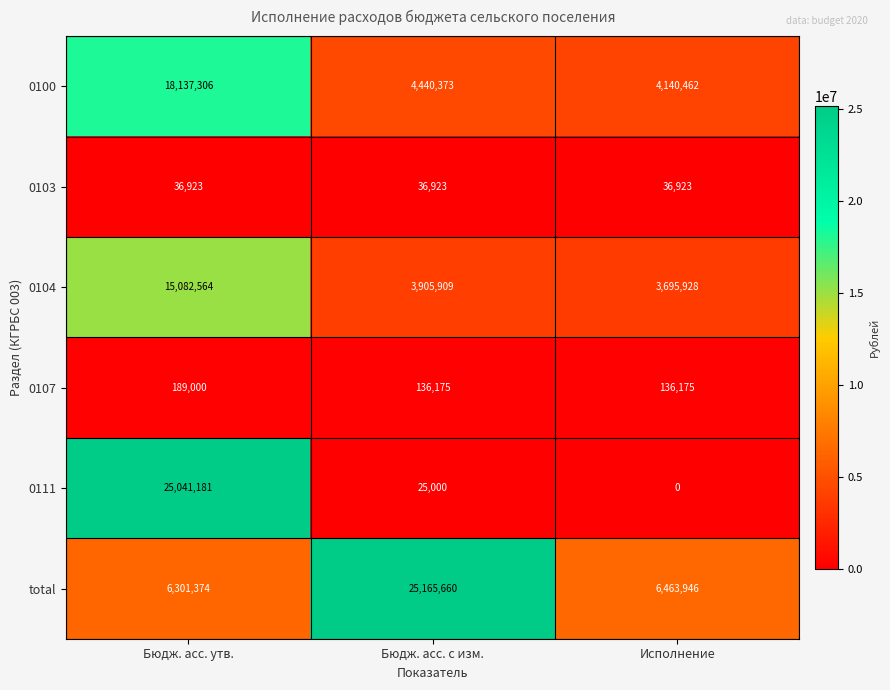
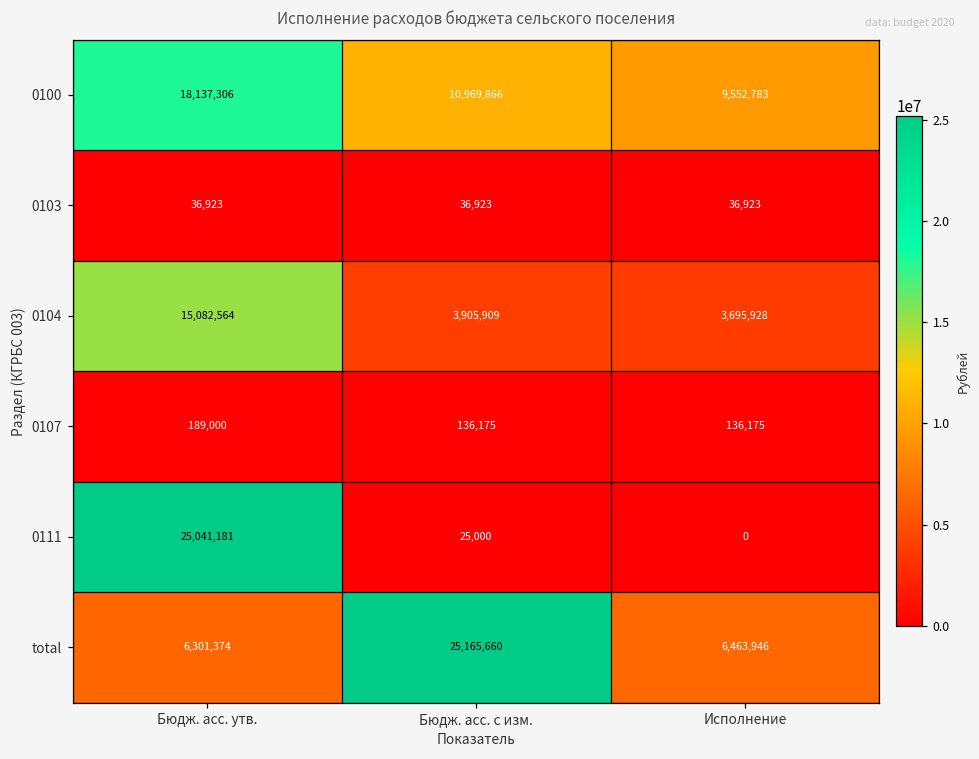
0100, Бюдж. асс. с изм.: 4,440,373 -> 10,969,866
0100, Исполнение: 4,140,462 -> 9,552,783
